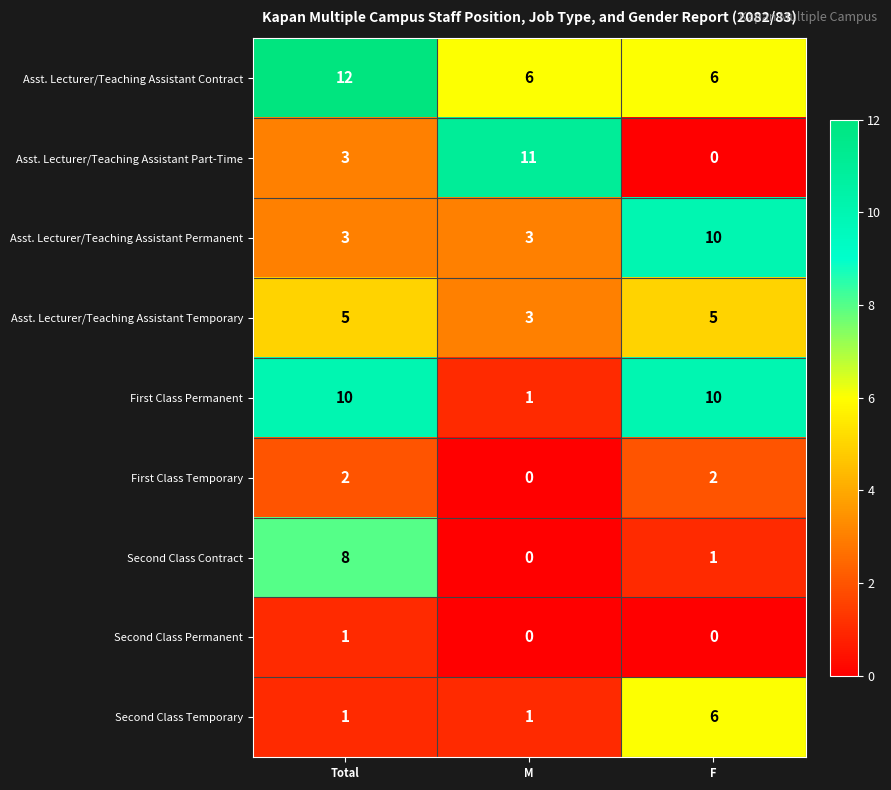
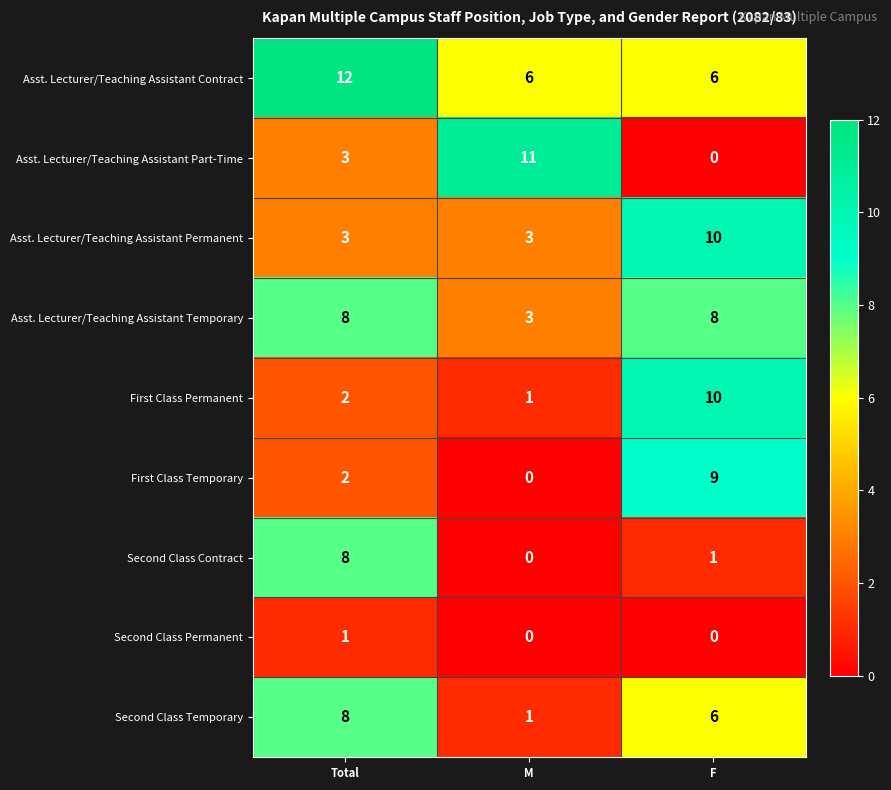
Asst. Lecturer/Teaching Assistant Temporary, Total: 5 -> 8
Asst. Lecturer/Teaching Assistant Temporary, F: 5 -> 8
First Class Permanent, Total: 10 -> 2
First Class Temporary, F: 2 -> 9
Second Class Temporary, Total: 1 -> 8
